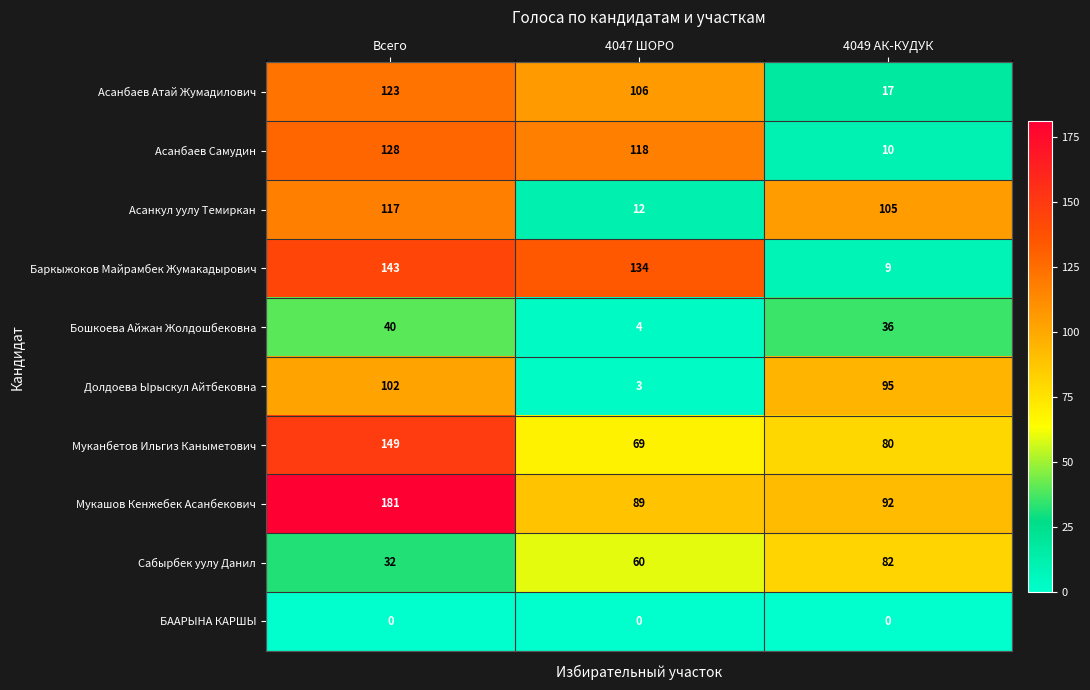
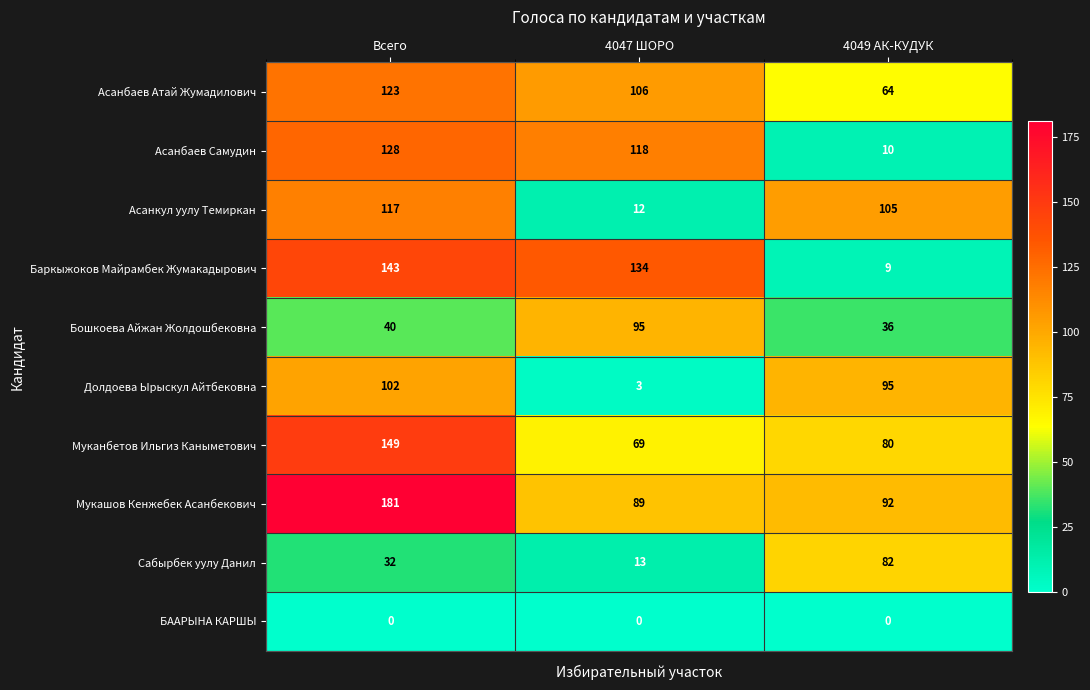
Асанбаев Атай Жумадилович, 4049 АК-КУДУК: 17 -> 64
Бошкоева Айжан Жолдошбековна, 4047 ШОРО: 4 -> 95
Сабырбек уулу Данил, 4047 ШОРО: 60 -> 13
